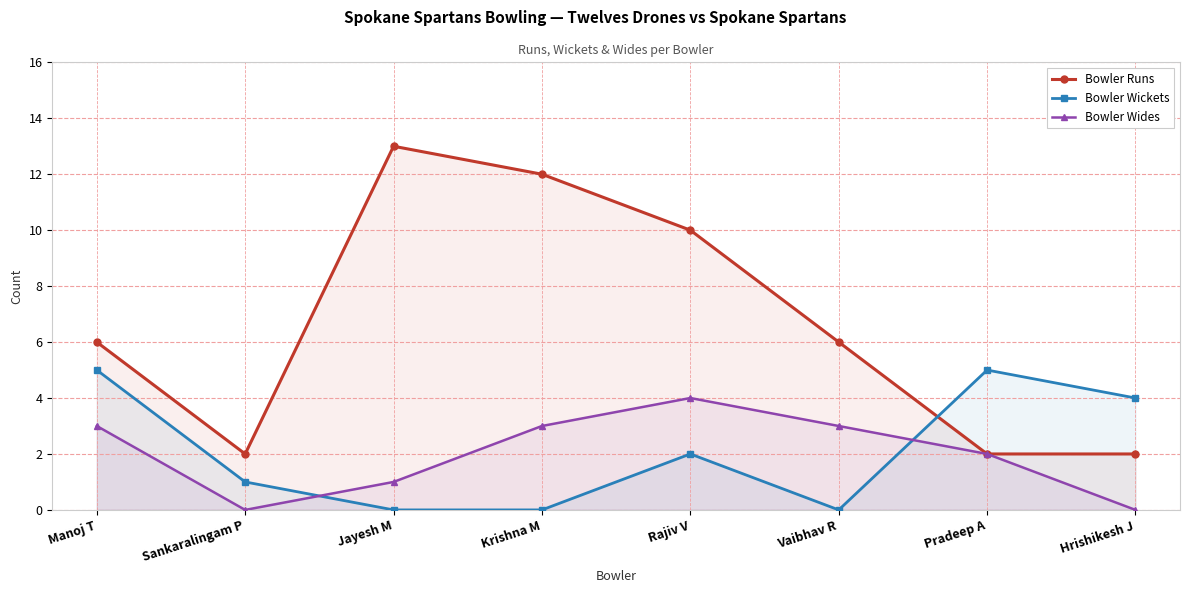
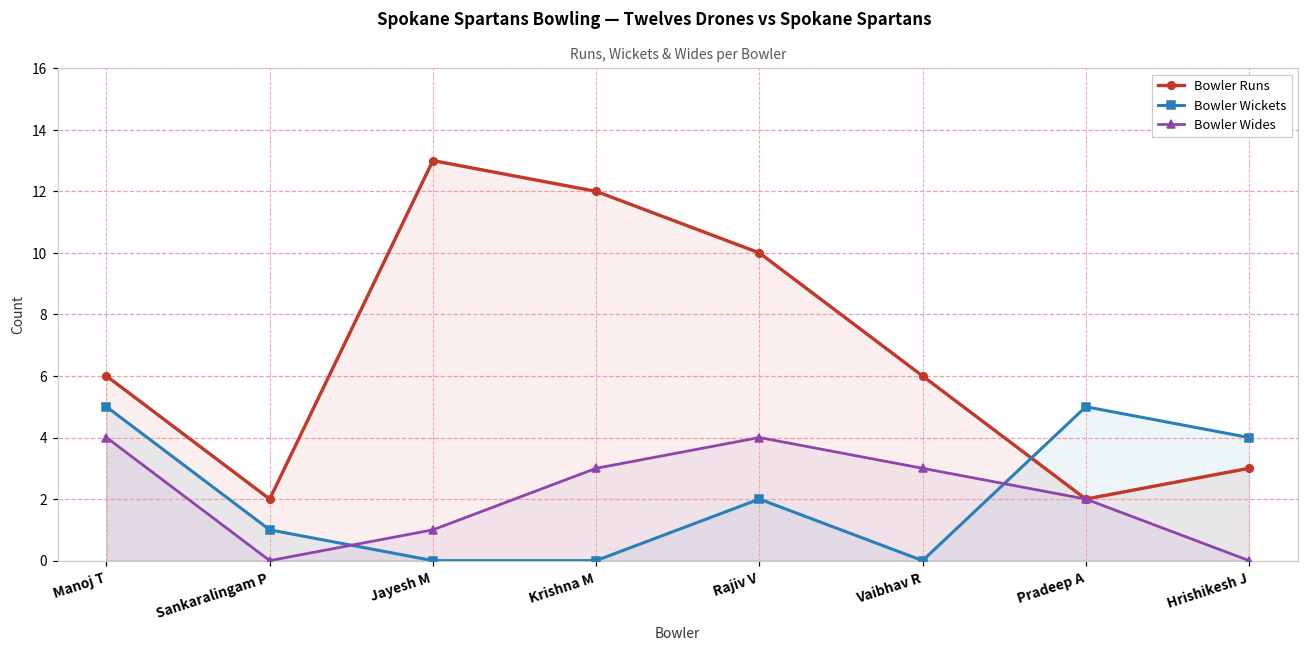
Bowler Wides, Manoj T: 3 -> 4
Bowler Runs, Hrishikesh J: 2 -> 3
